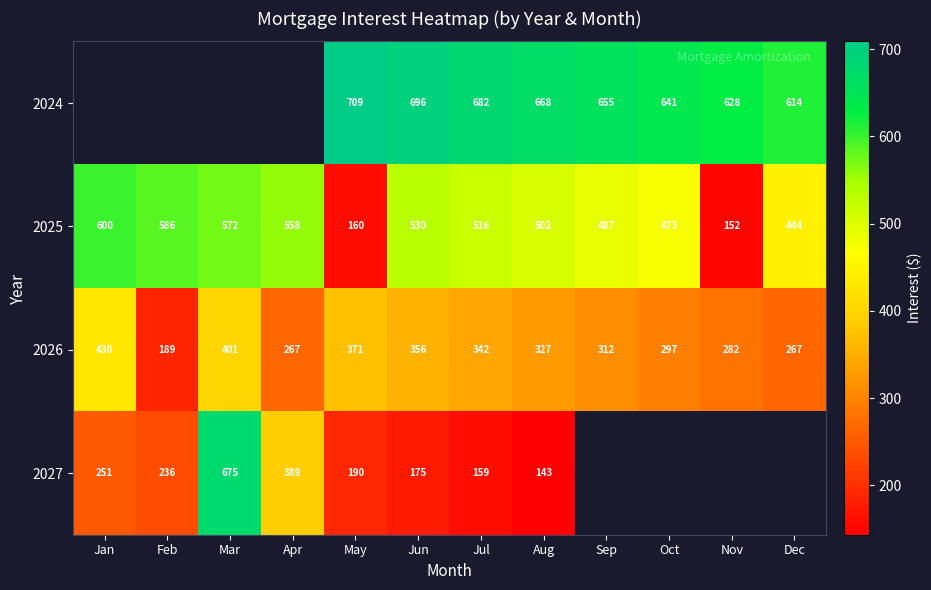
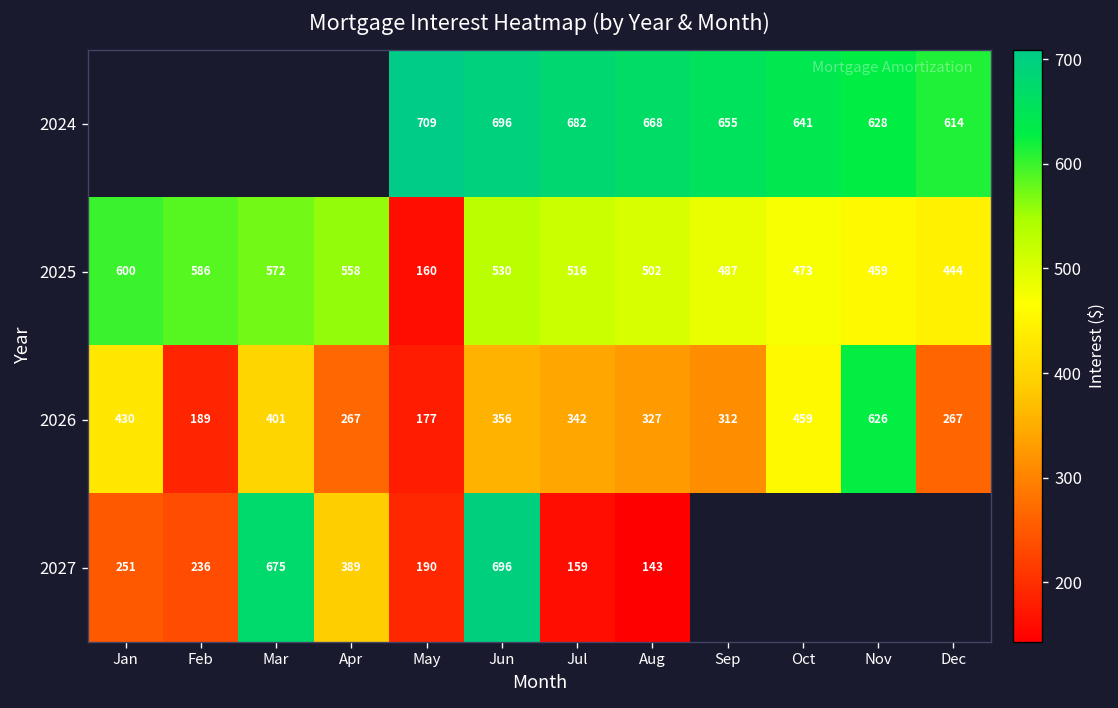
2025, Nov: 152 -> 459
2026, May: 371 -> 177
2026, Oct: 297 -> 459
2026, Nov: 282 -> 626
2027, Jun: 175 -> 696
